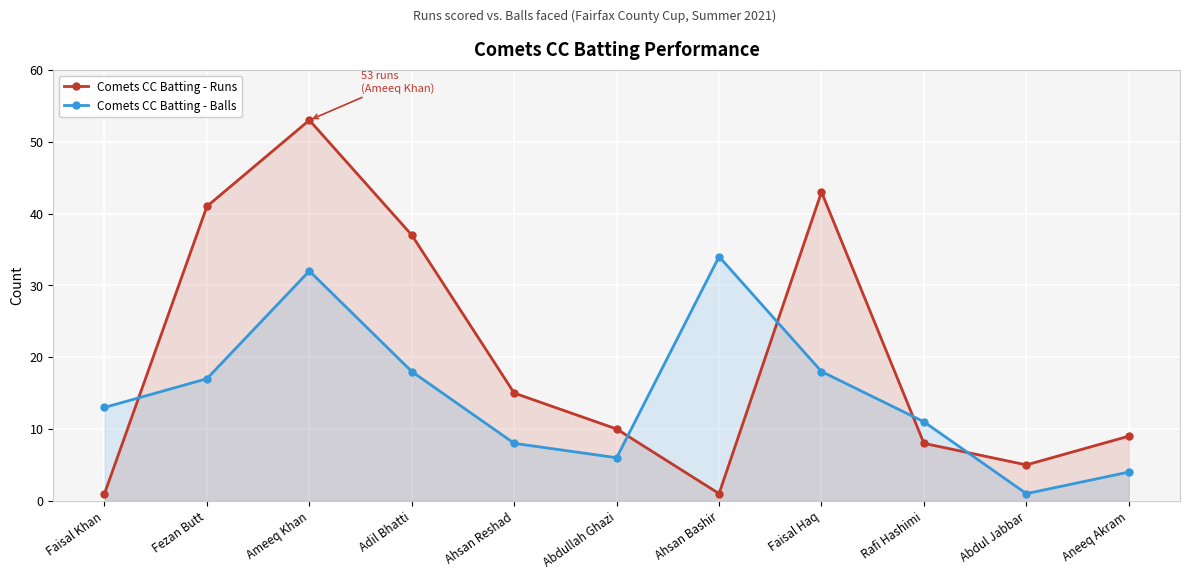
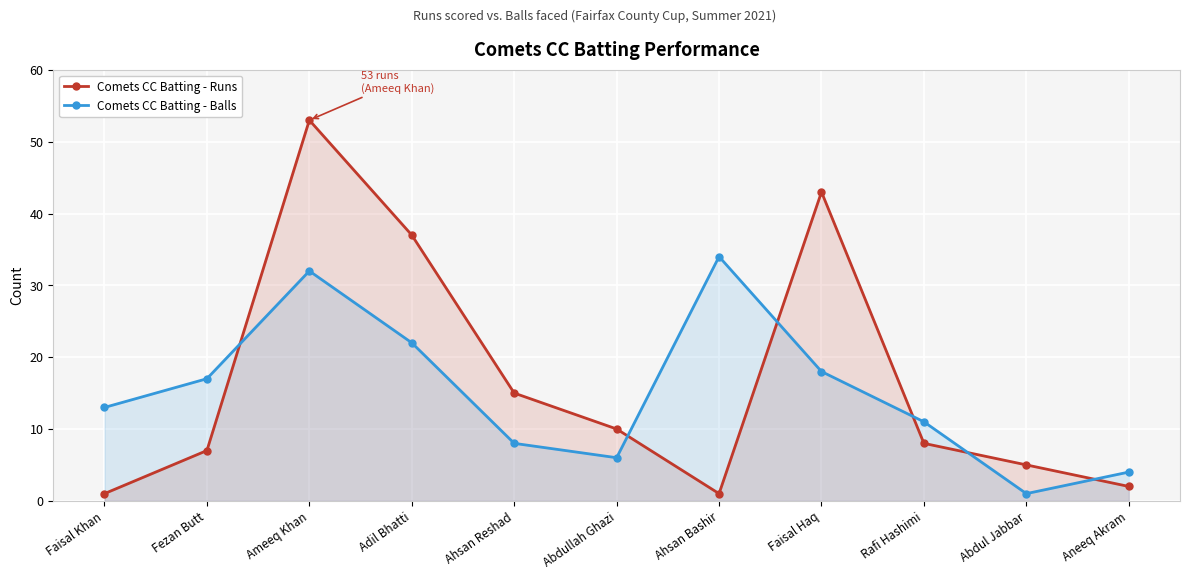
Comets CC Batting - Runs, Fezan Butt: 41 -> 7
Comets CC Batting - Balls, Adil Bhatti: 18 -> 22
Comets CC Batting - Runs, Aneeq Akram: 9 -> 2
